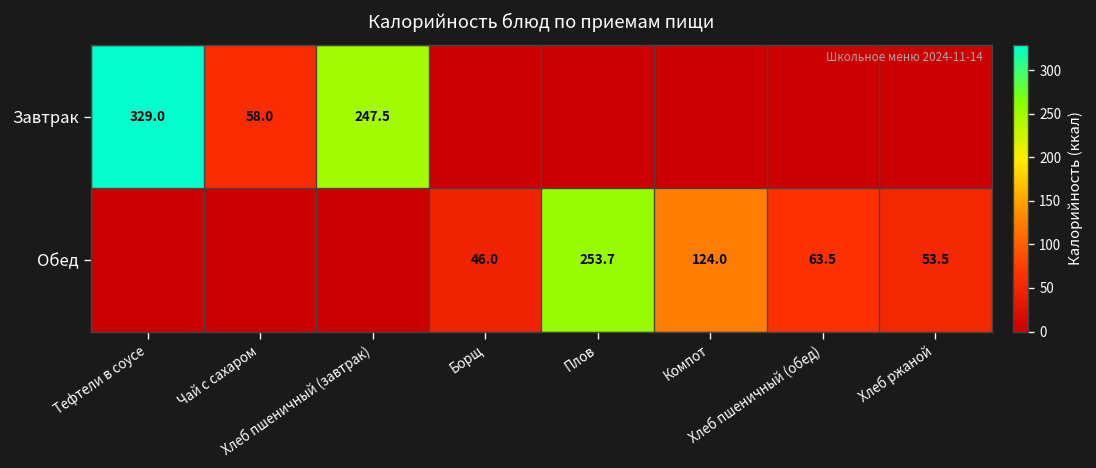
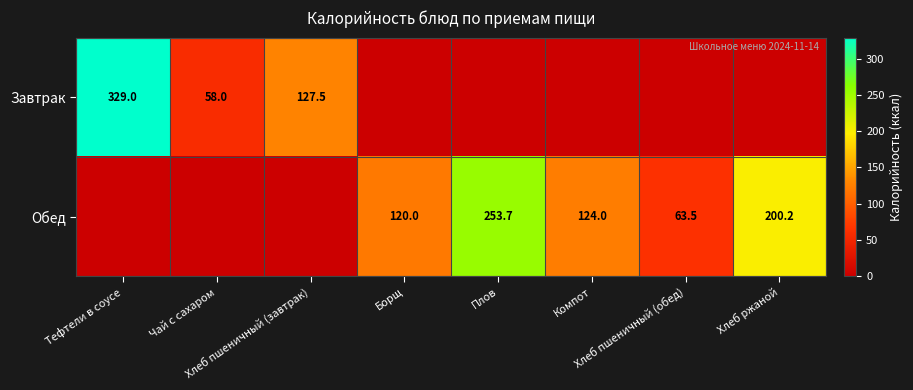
Завтрак, Хлеб пшеничный (завтрак): 247.5 -> 127.5
Обед, Борщ: 46.0 -> 120.0
Обед, Хлеб ржаной: 53.5 -> 200.2
